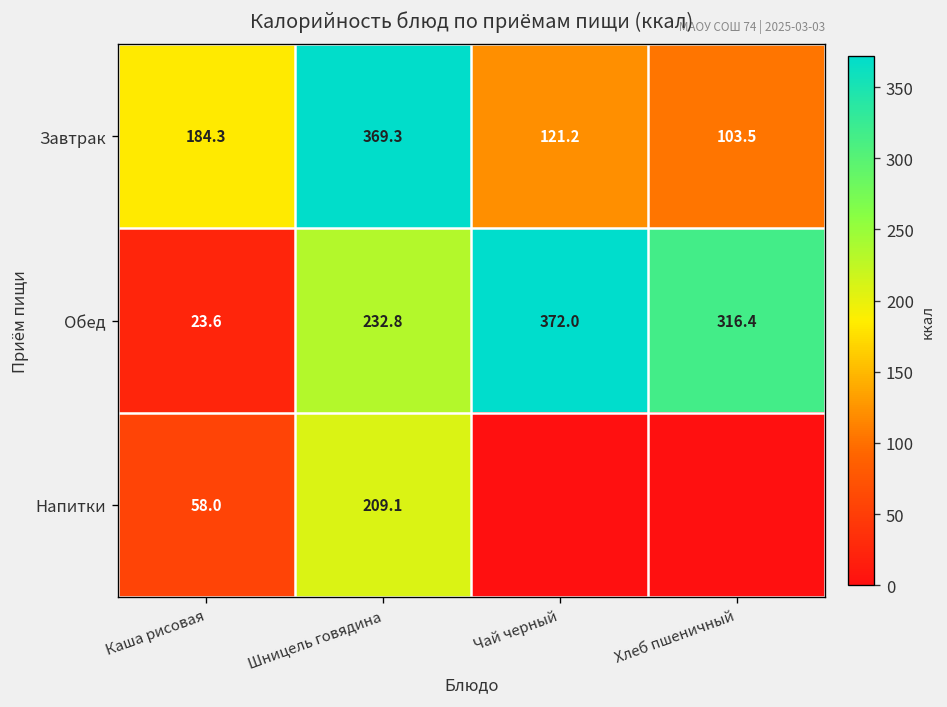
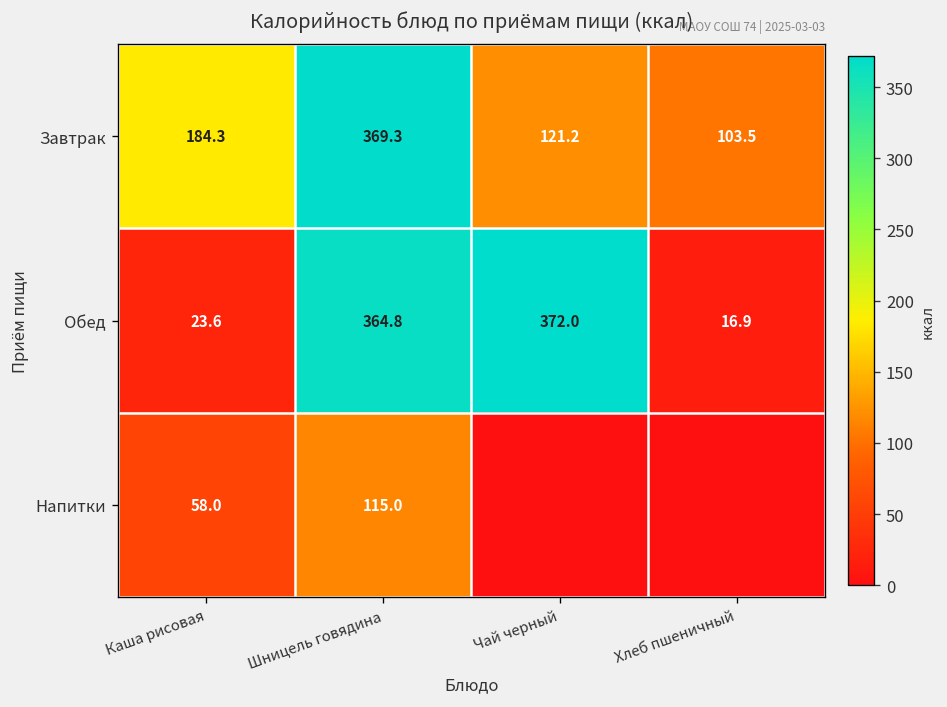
Обед, Шницель говядина: 232.8 -> 364.8
Обед, Хлеб пшеничный: 316.4 -> 16.9
Напитки, Шницель говядина: 209.1 -> 115.0
